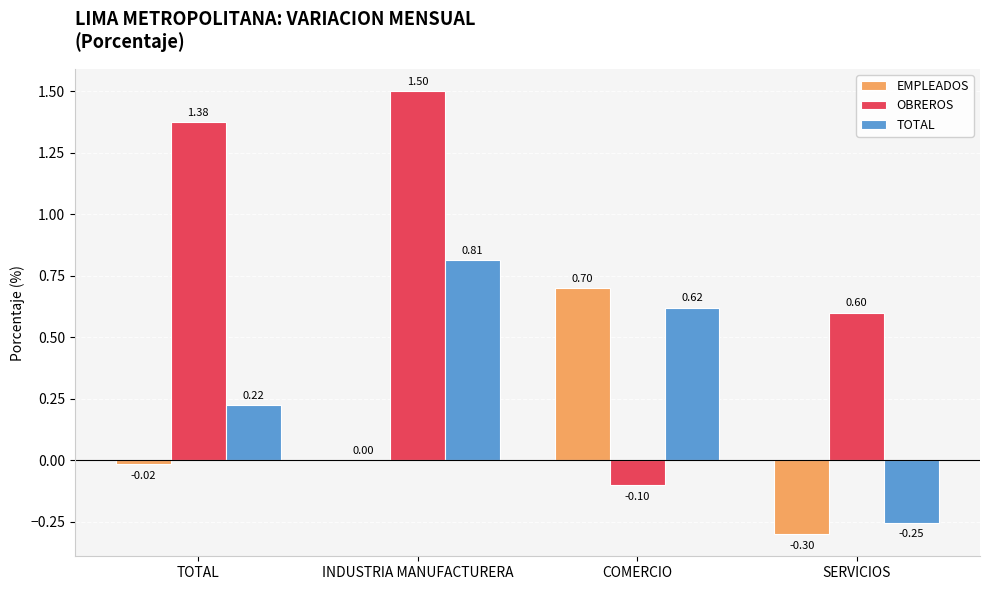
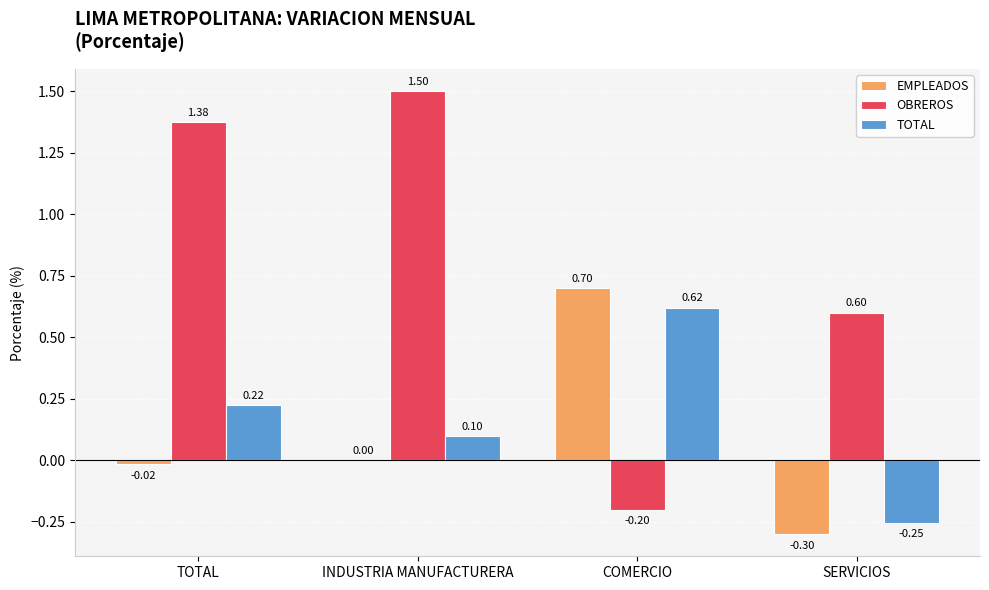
TOTAL, INDUSTRIA MANUFACTURERA: 0.81 -> 0.10
OBREROS, COMERCIO: -0.10 -> -0.20
